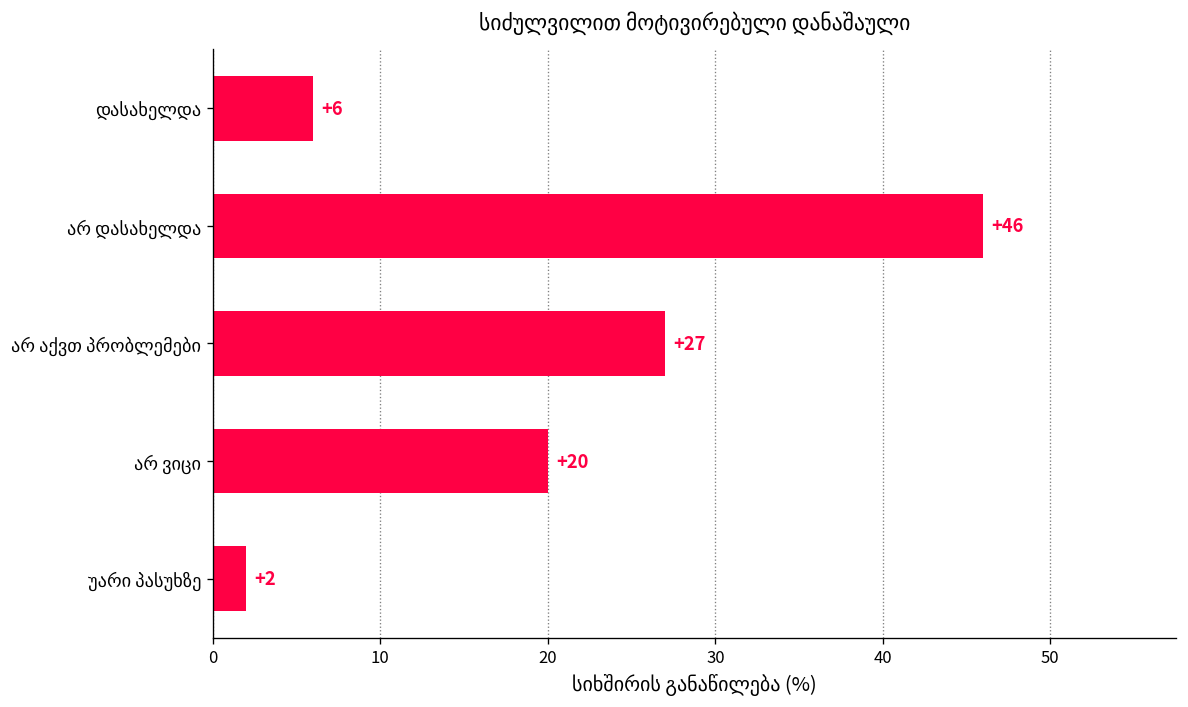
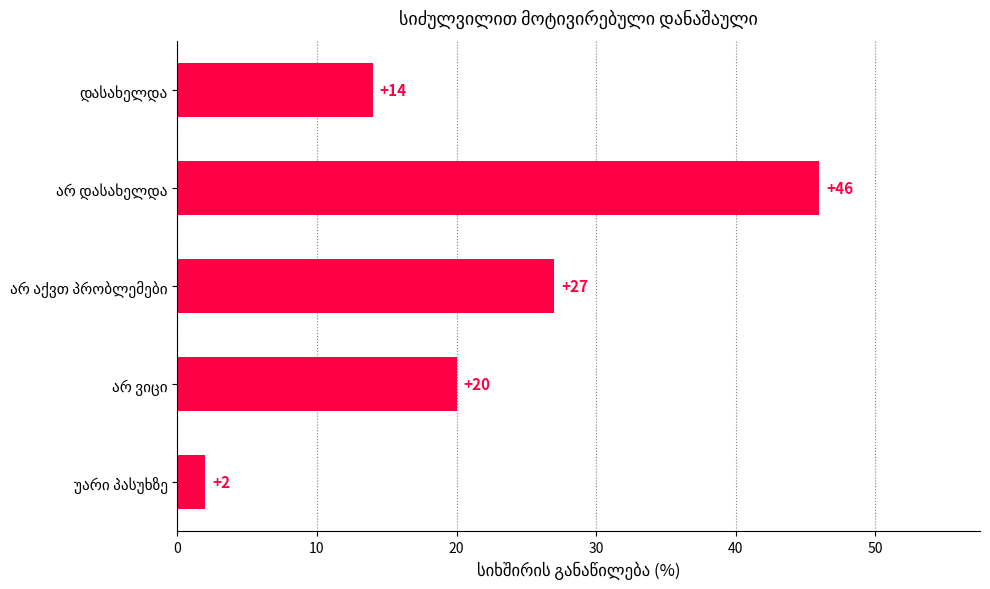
დასახელდა: +6 -> +14
